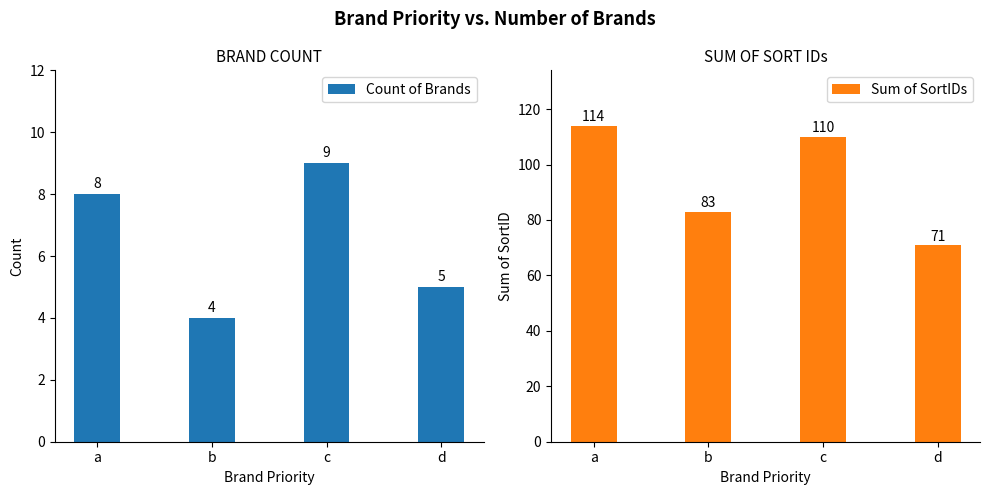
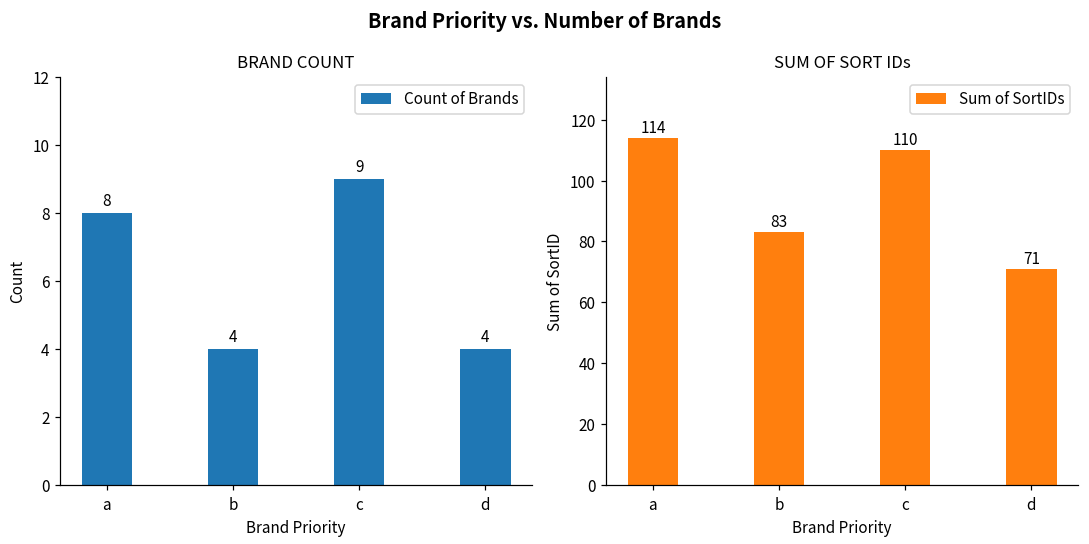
BRAND COUNT, d: 5 -> 4
